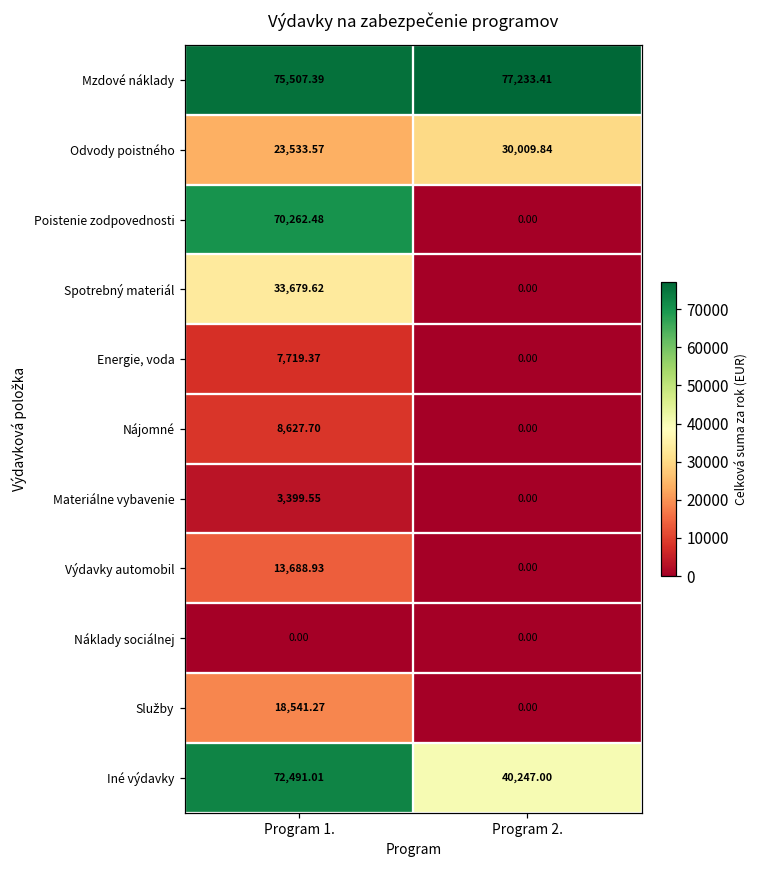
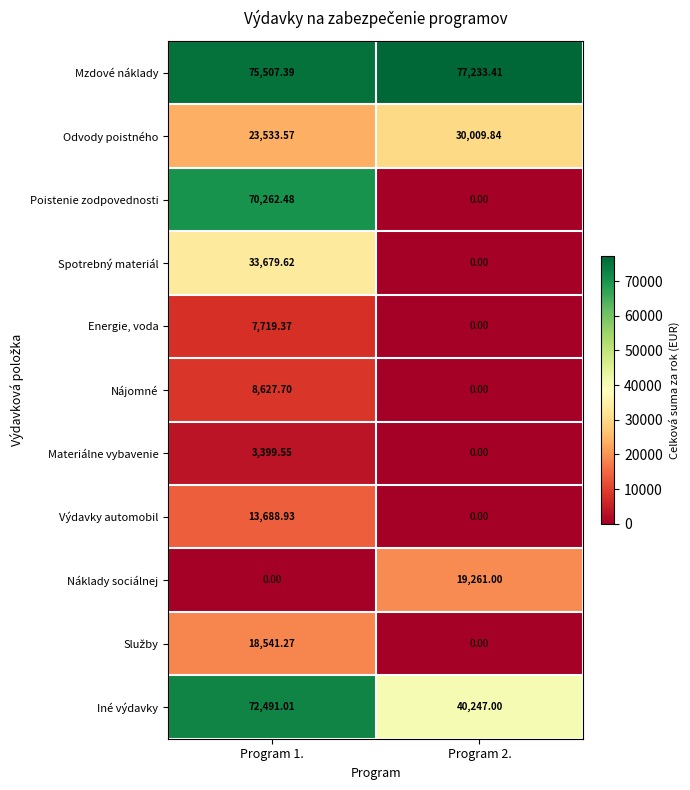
Náklady sociálnej, Program 2.: 0.00 -> 19,261.00
